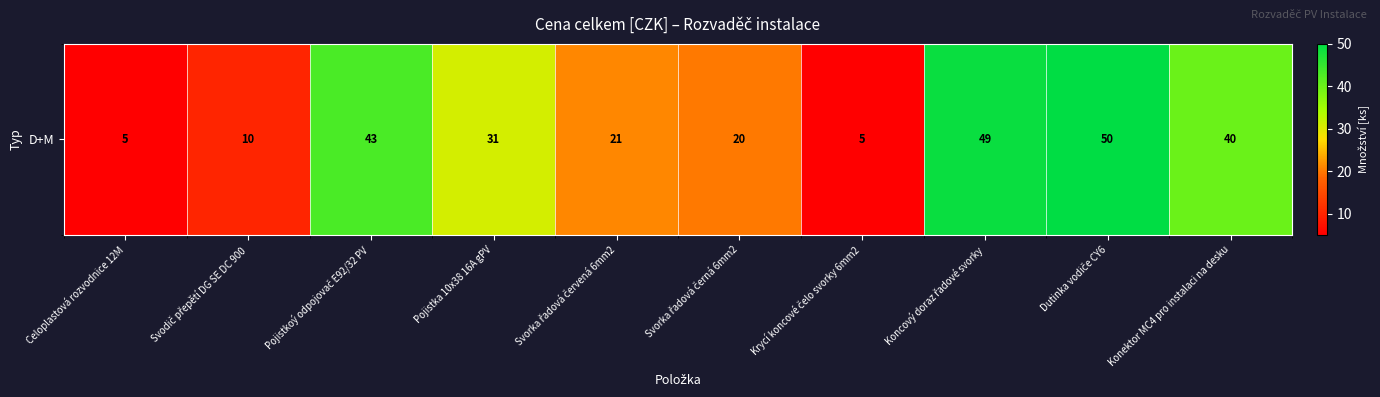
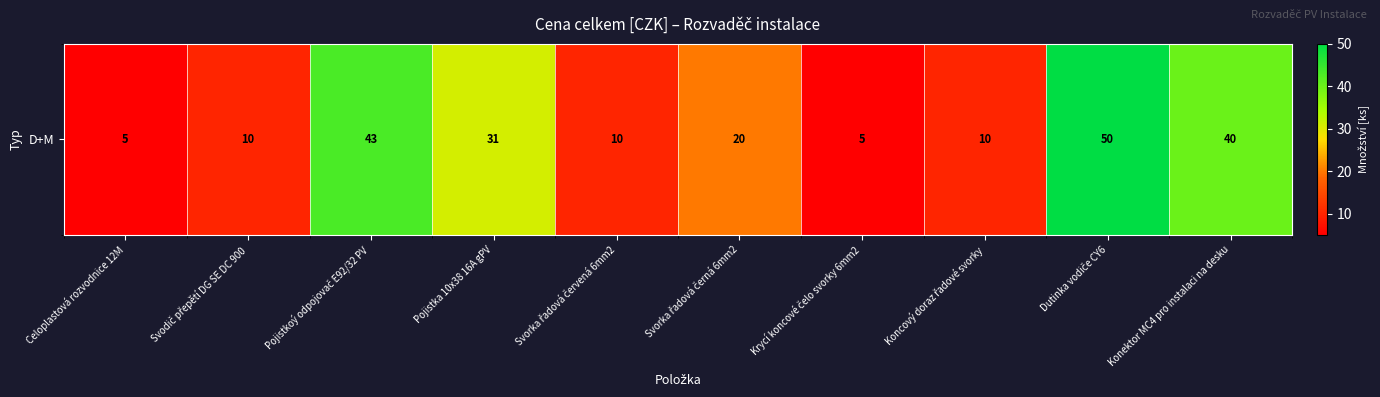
D+M, Svorka řadová červená 6mm2: 21 -> 10
D+M, Koncový doraz řadové svorky: 49 -> 10
